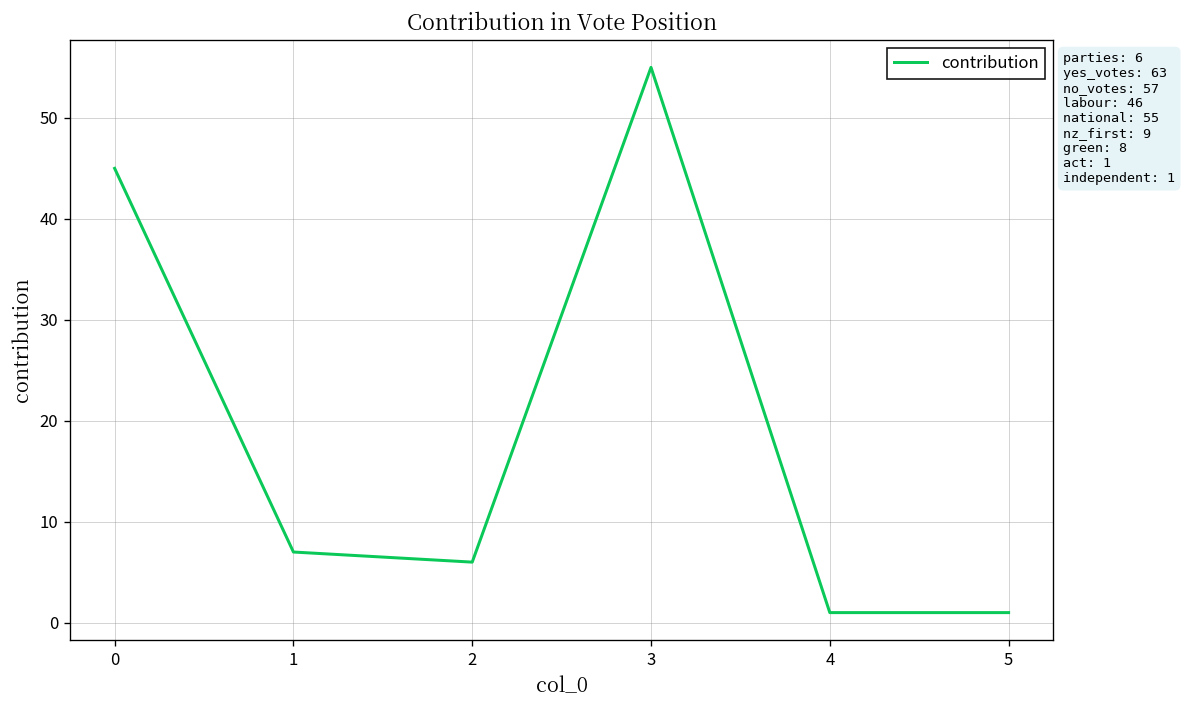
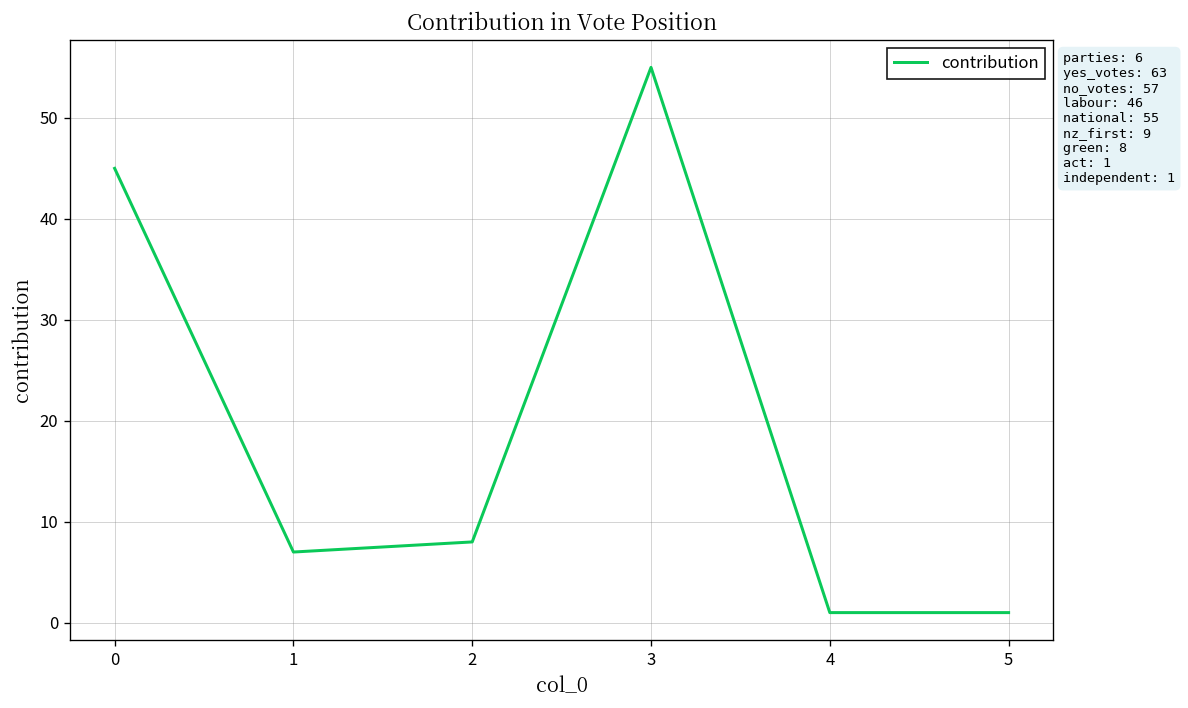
2: 6 -> 8
